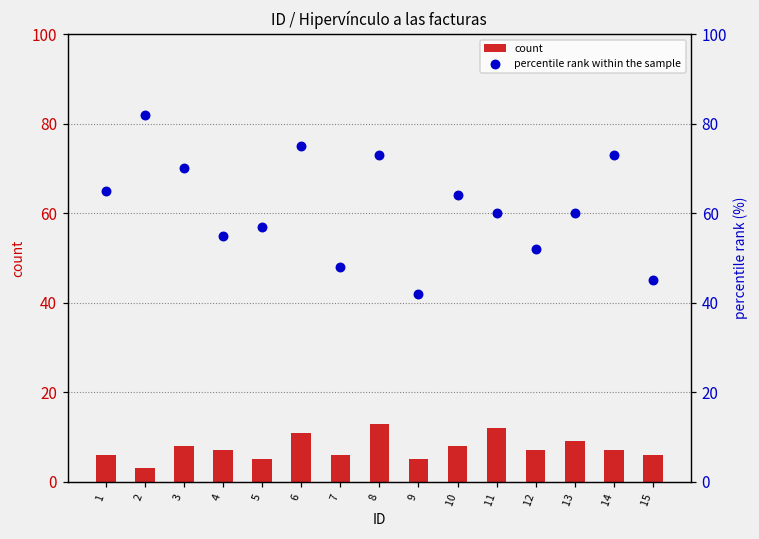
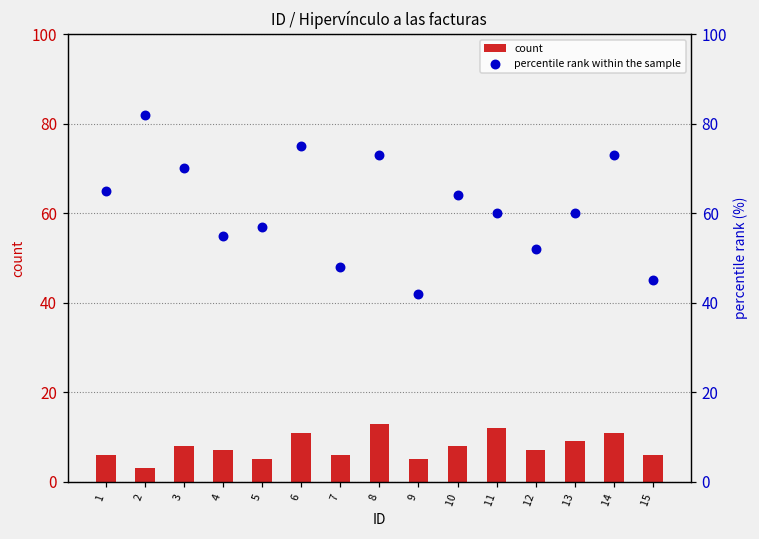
count, 14: 7 -> 11
